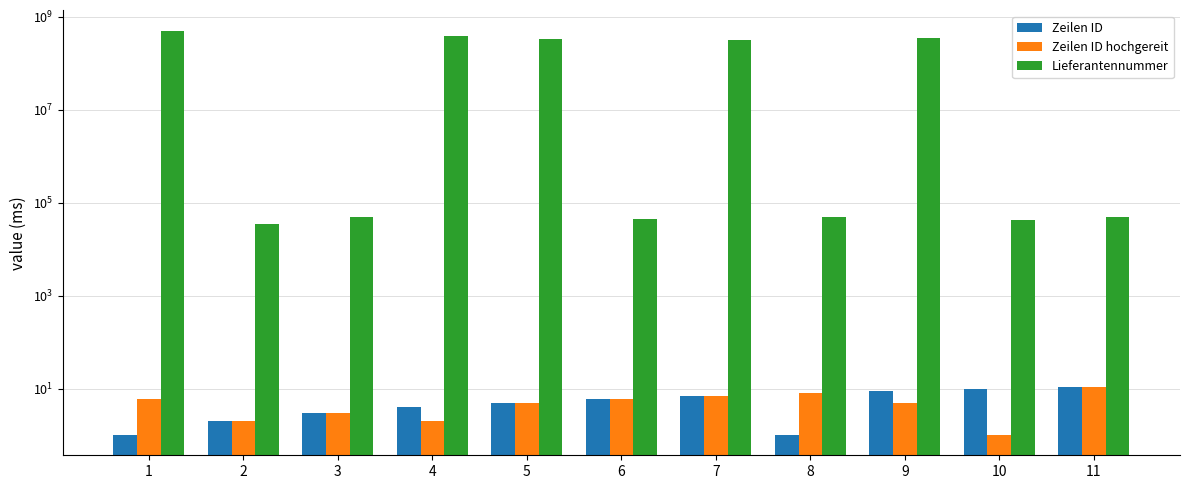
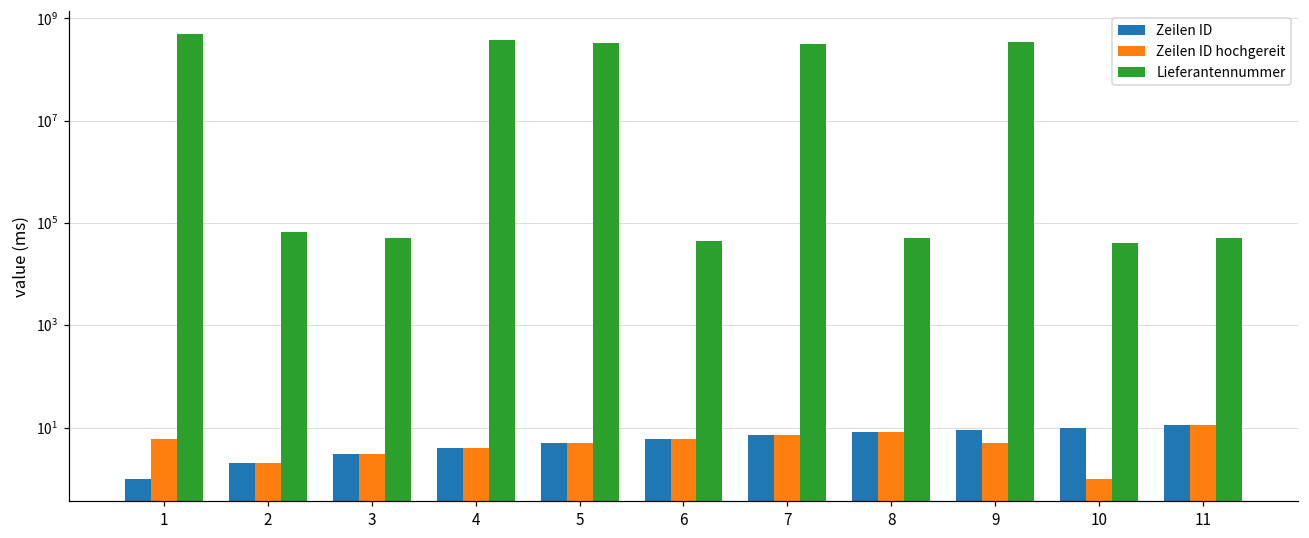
Lieferantennummer, 2: 30000 -> 70000
Zeilen ID hochgereit, 4: 2 -> 4
Zeilen ID, 8: 1 -> 8
